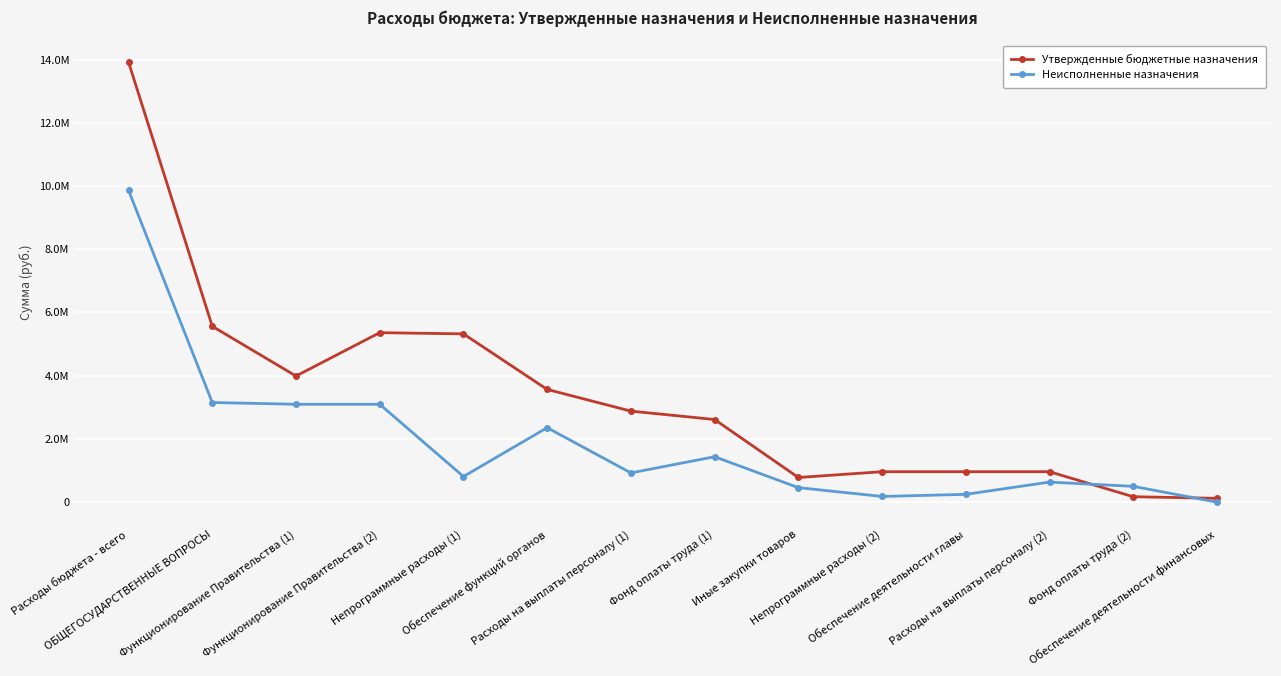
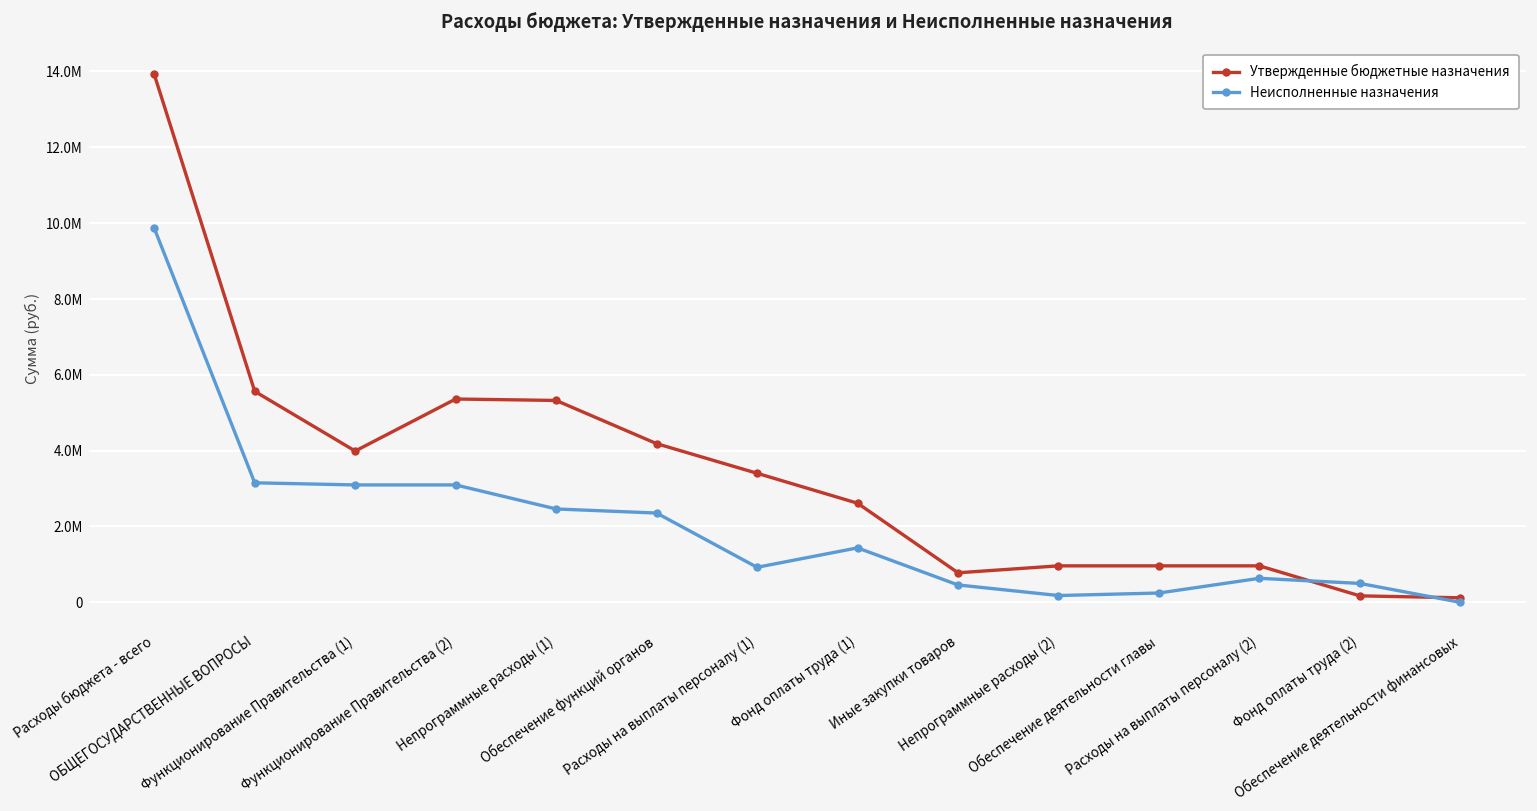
Неисполненные назначения, Непрограммные расходы (1): 800000 -> 2500000
Утвержденные бюджетные назначения, Обеспечение функций органов: 3600000 -> 4200000
Утвержденные бюджетные назначения, Расходы на выплаты персоналу (1): 2900000 -> 3400000
